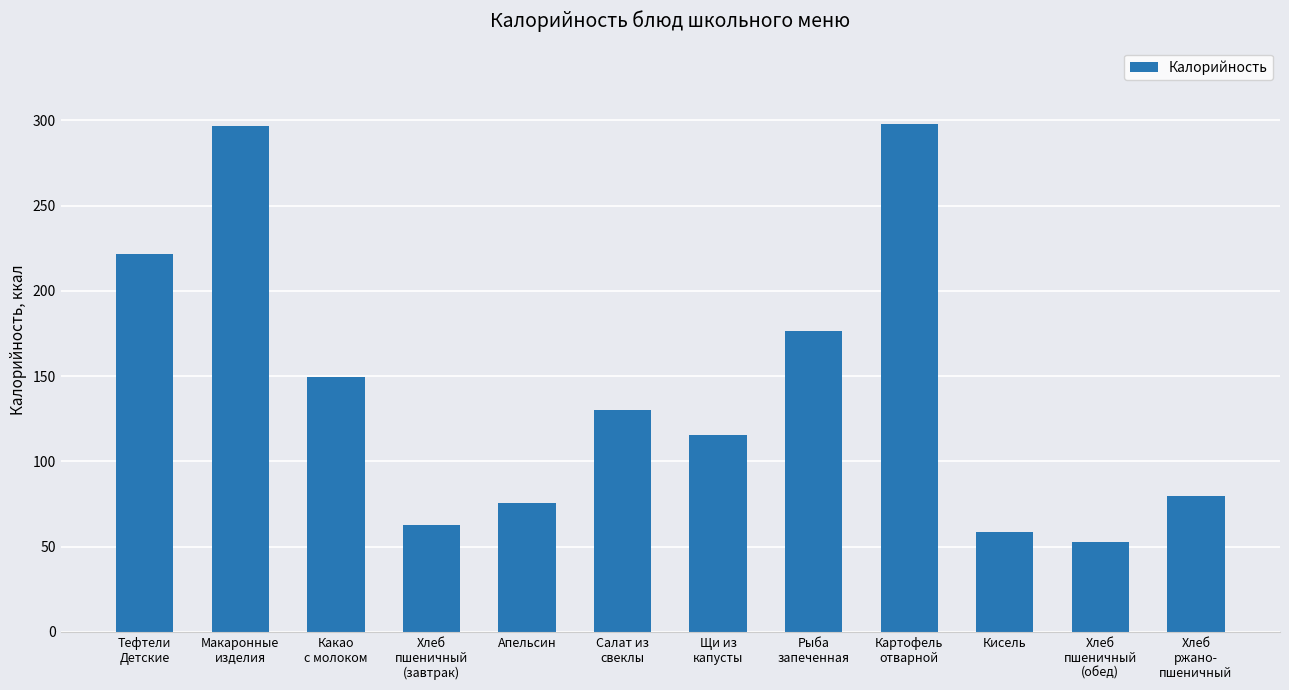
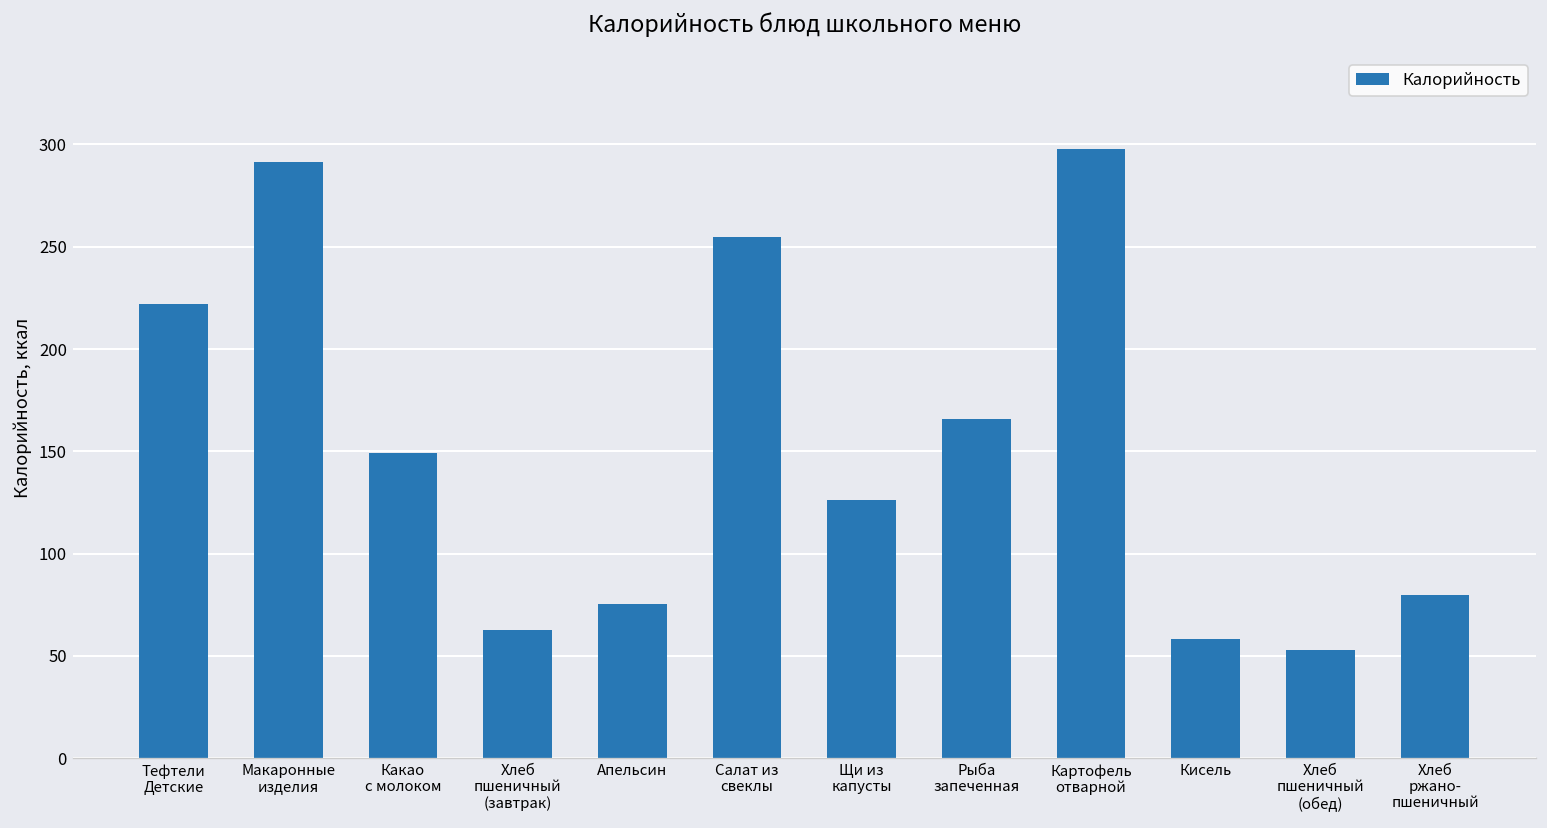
Макаронные изделия: 297 -> 291
Салат из свеклы: 130 -> 255
Щи из капусты: 116 -> 126
Рыба запеченная: 177 -> 166
